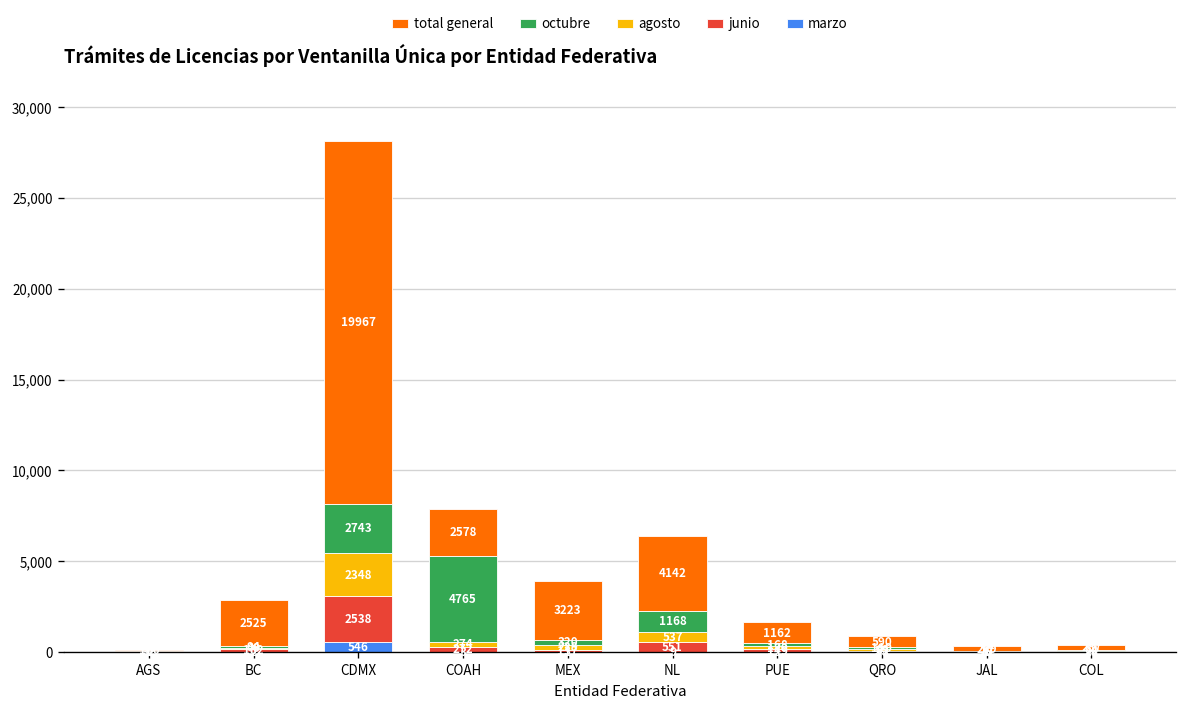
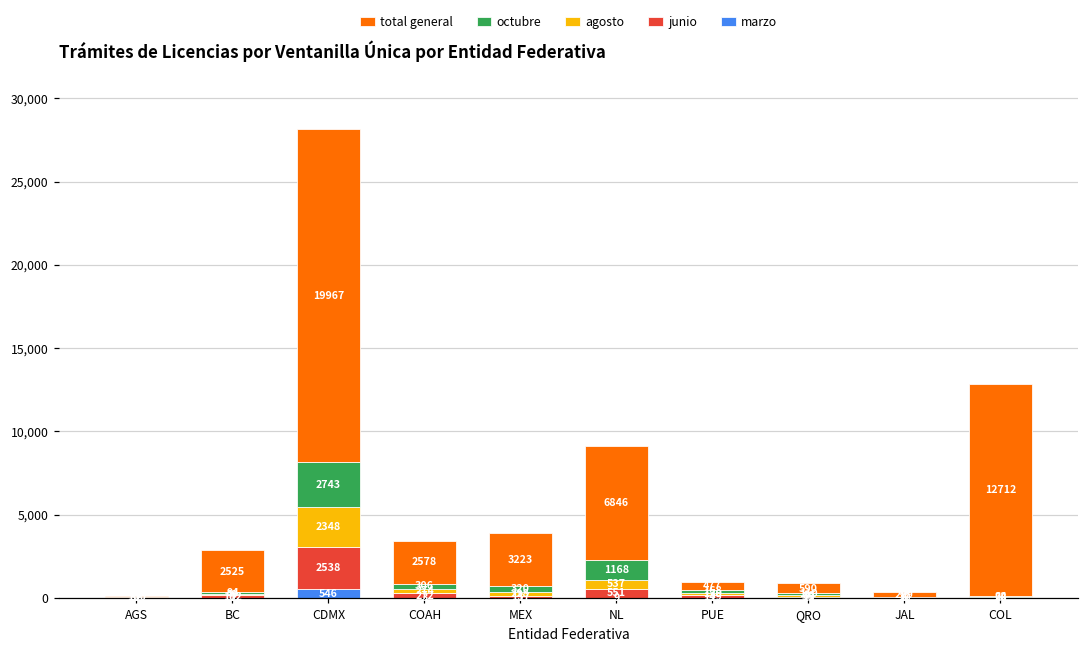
octubre, COAH: 4765 -> 306
total general, NL: 4142 -> 6846
total general, PUE: 1,200 -> 500
total general, COL: 300 -> 12,700
